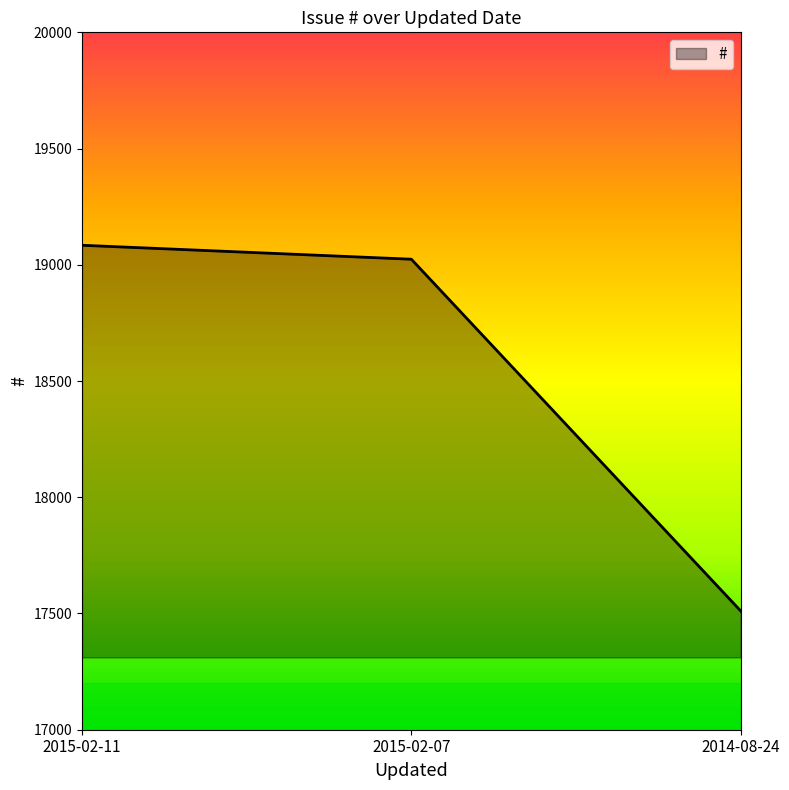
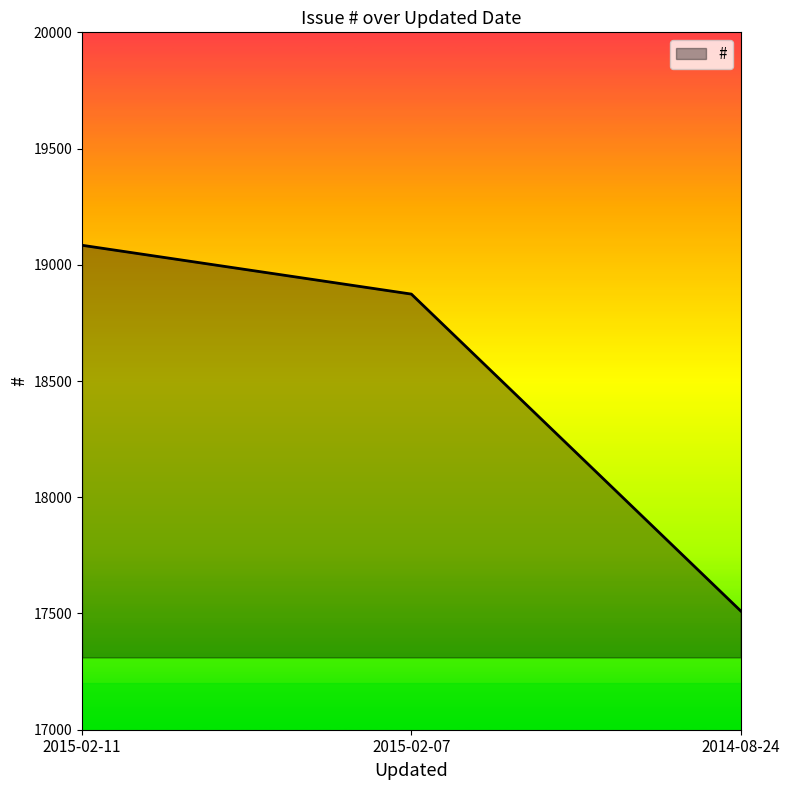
2015-02-07: 19020 -> 18870
